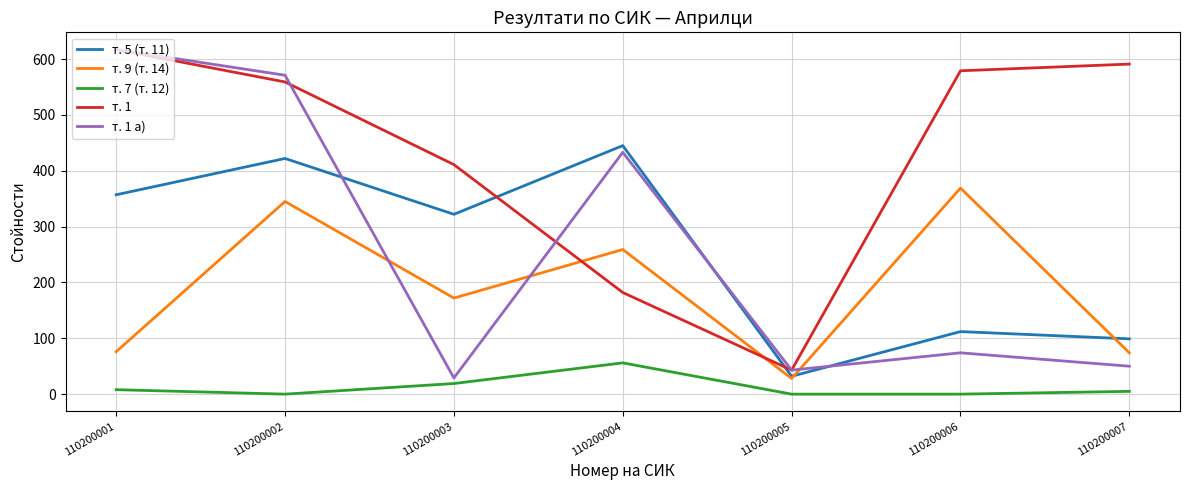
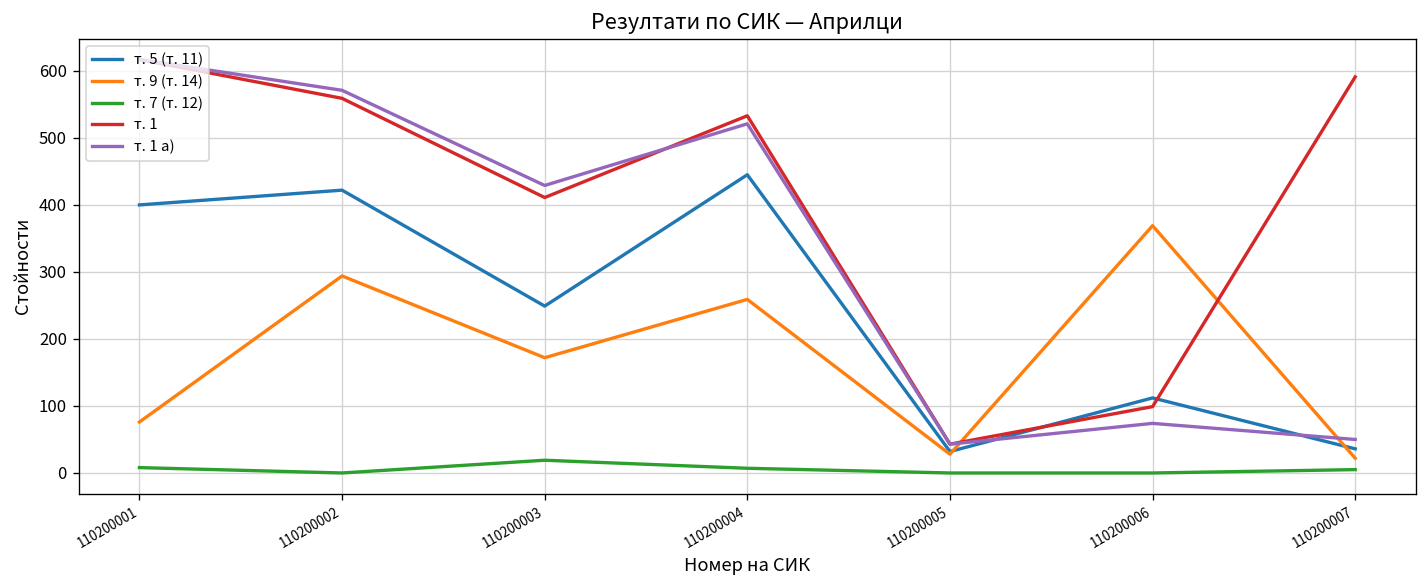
т. 5 (т. 11), 110200001: 360 -> 400
т. 9 (т. 14), 110200002: 350 -> 290
т. 5 (т. 11), 110200003: 320 -> 250
т. 1 а), 110200003: 30 -> 430
т. 7 (т. 12), 110200004: 60 -> 10
т. 1, 110200004: 180 -> 530
т. 1 а), 110200004: 430 -> 520
т. 1, 110200006: 580 -> 100
т. 5 (т. 11), 110200007: 100 -> 40
т. 9 (т. 14), 110200007: 70 -> 20
